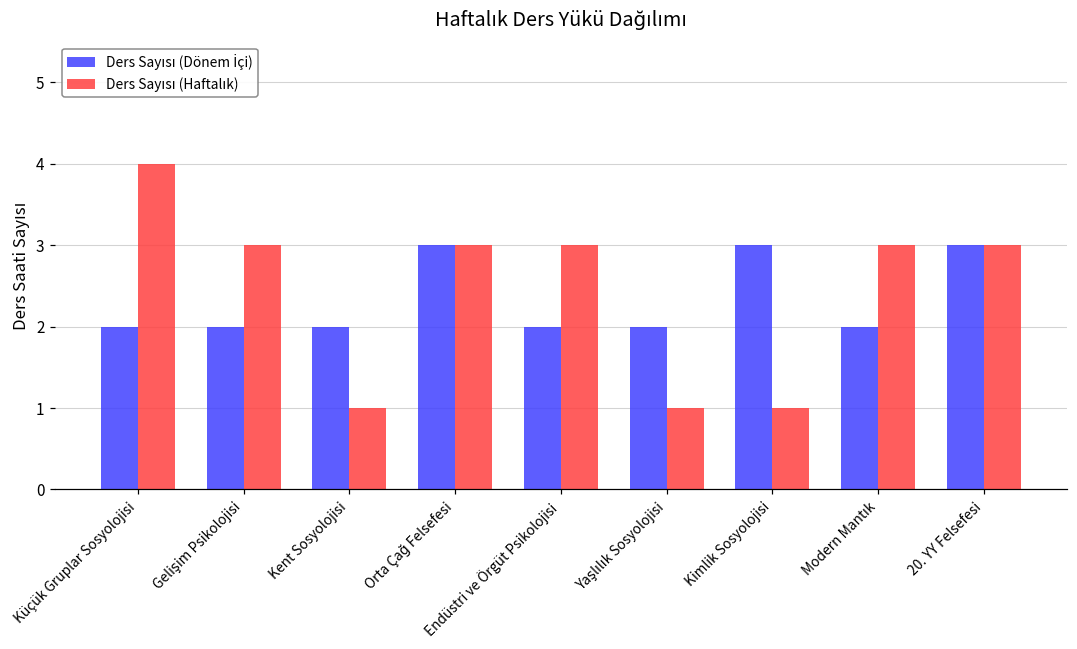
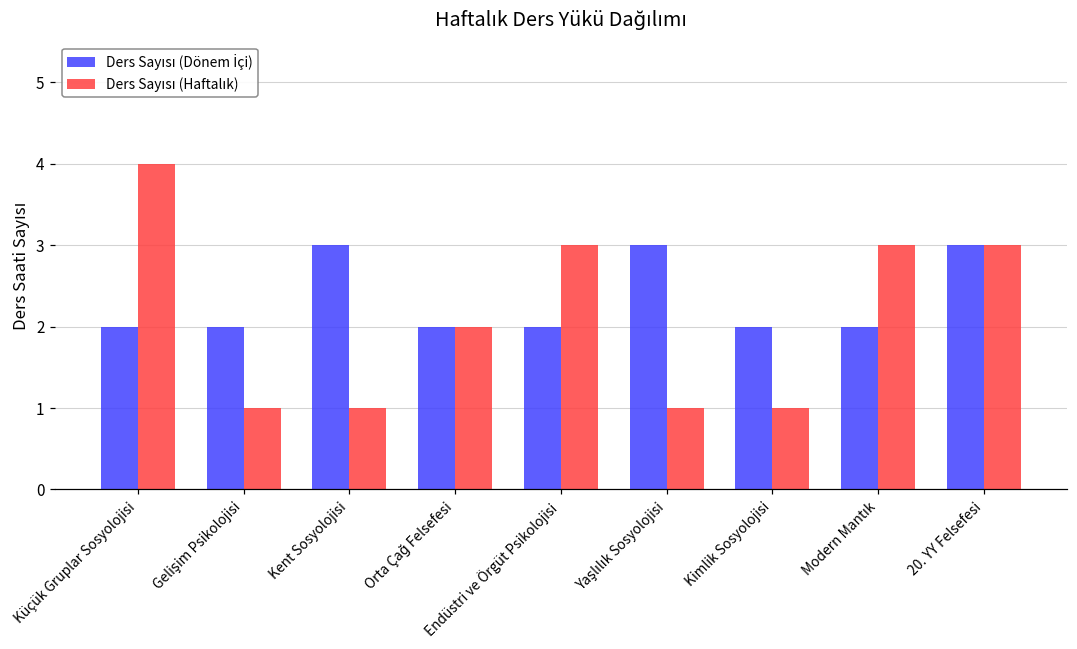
Ders Sayısı (Haftalık), Gelişim Psikolojisi: 3 -> 1
Ders Sayısı (Dönem İçi), Kent Sosyolojisi: 2 -> 3
Ders Sayısı (Dönem İçi), Orta Çağ Felsefesi: 3 -> 2
Ders Sayısı (Haftalık), Orta Çağ Felsefesi: 3 -> 2
Ders Sayısı (Dönem İçi), Yaşlılık Sosyolojisi: 2 -> 3
Ders Sayısı (Dönem İçi), Kimlik Sosyolojisi: 3 -> 2
